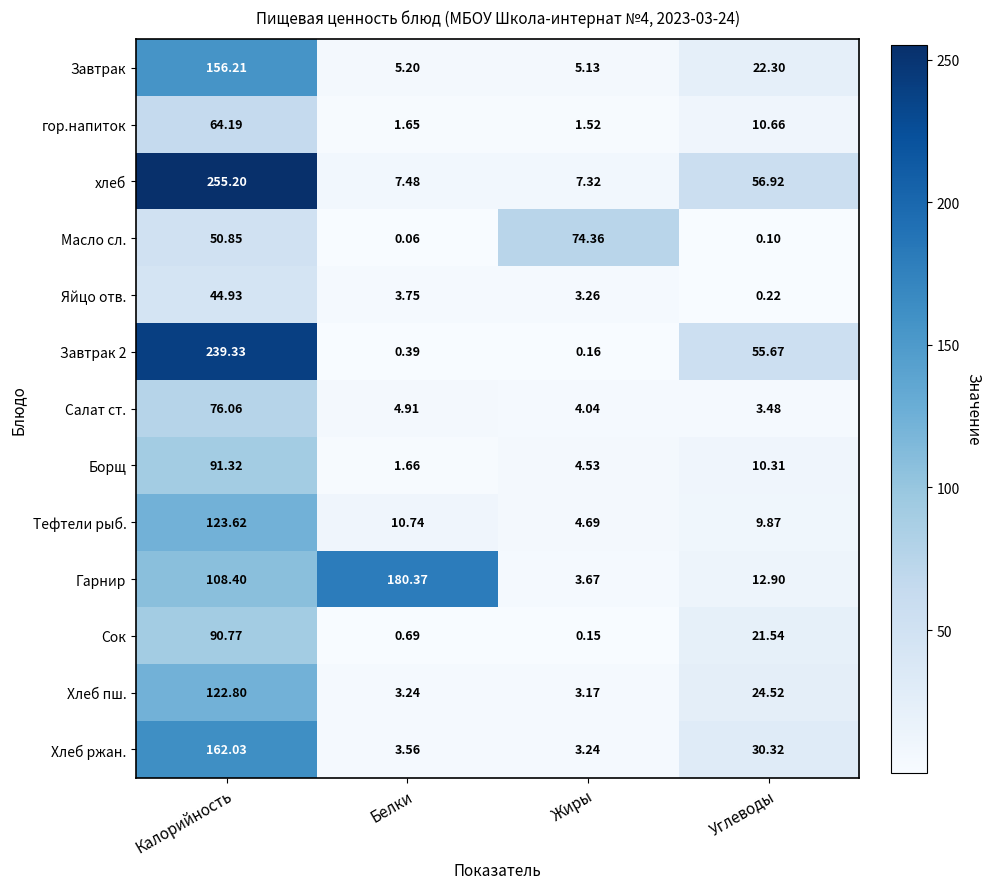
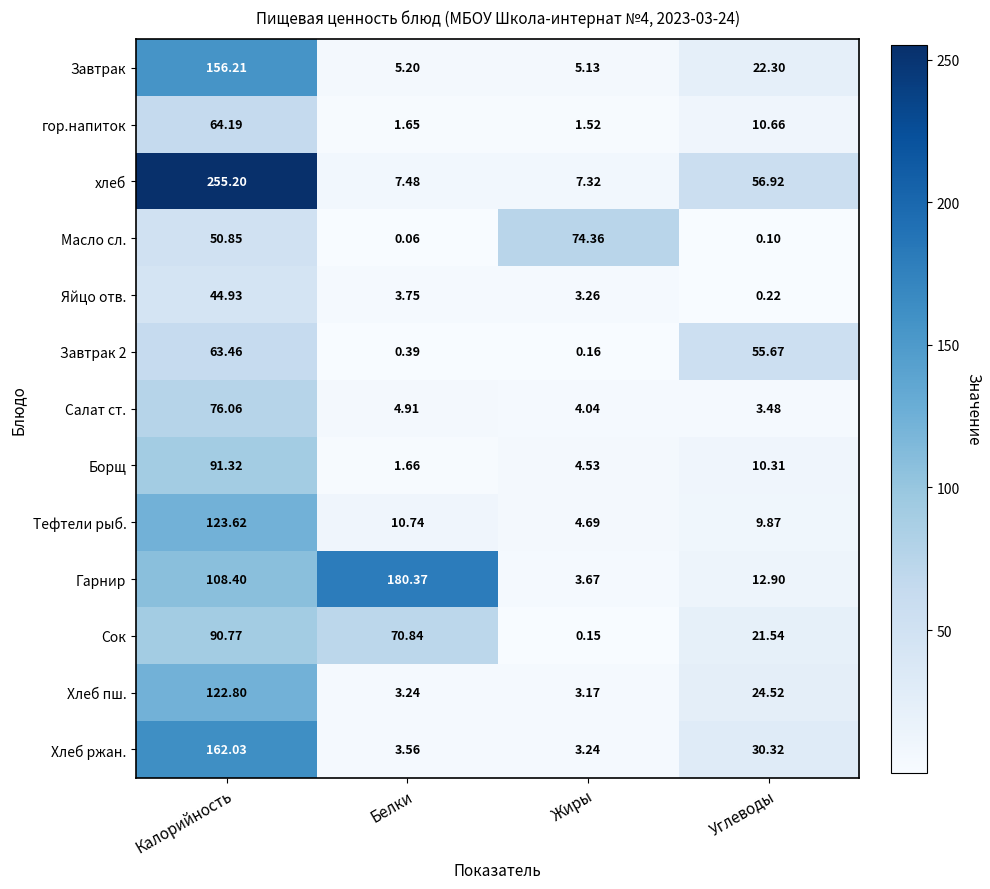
Завтрак 2, Калорийность: 239.33 -> 63.46
Сок, Белки: 0.69 -> 70.84
